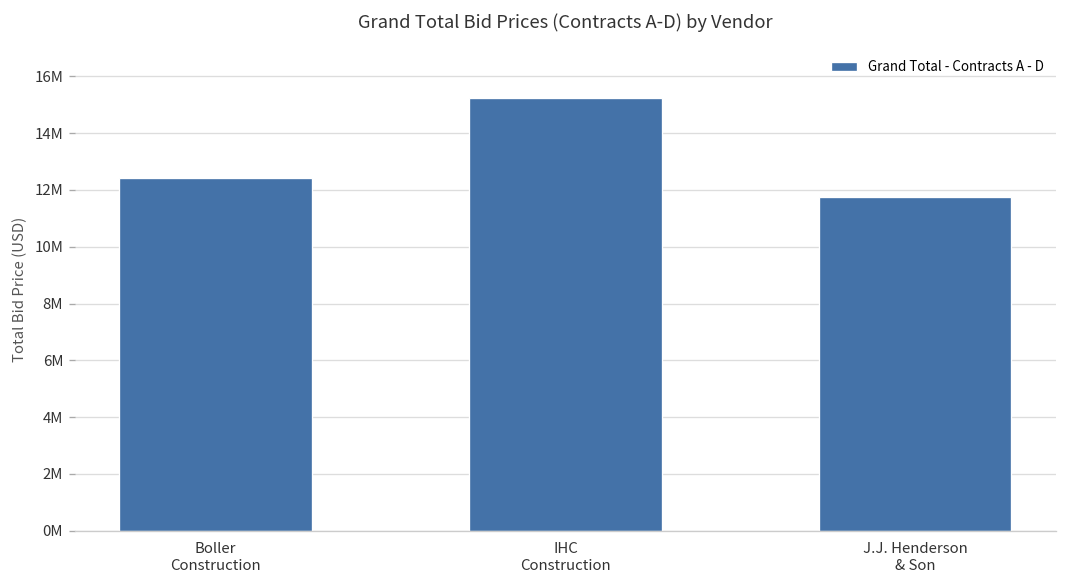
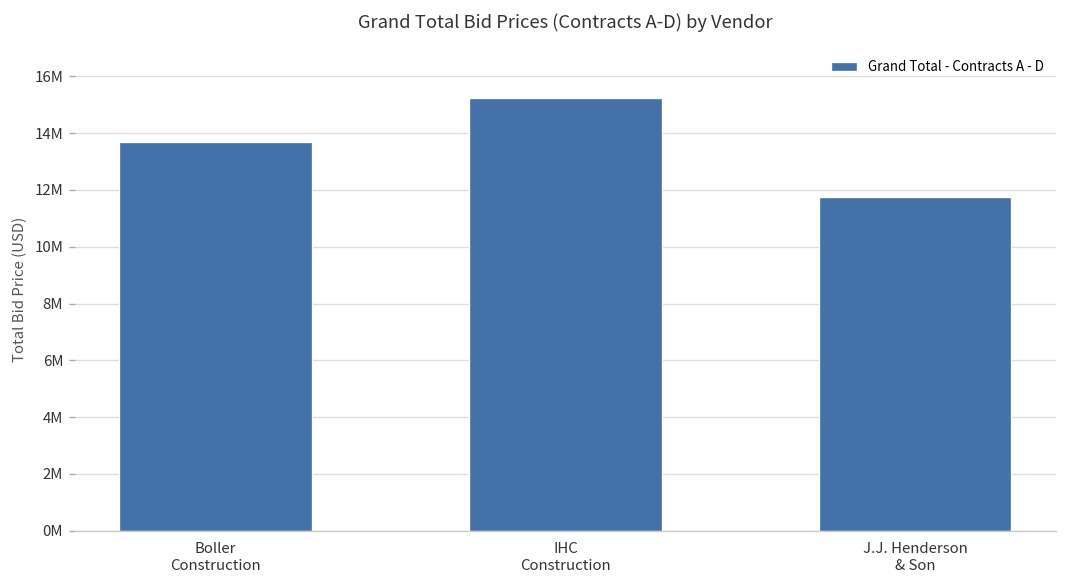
Boller Construction: 12400000 -> 13700000
